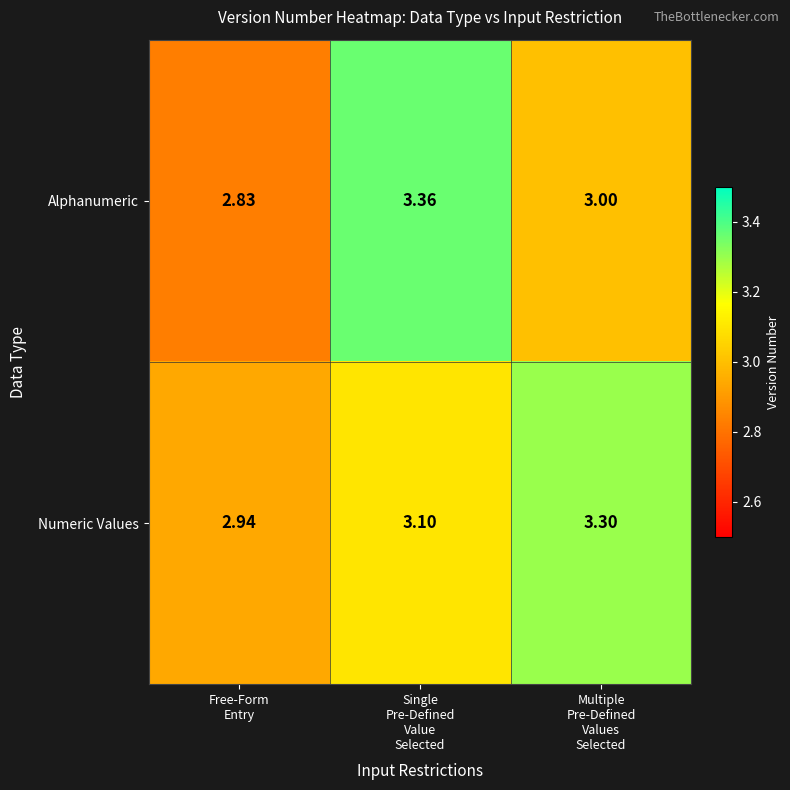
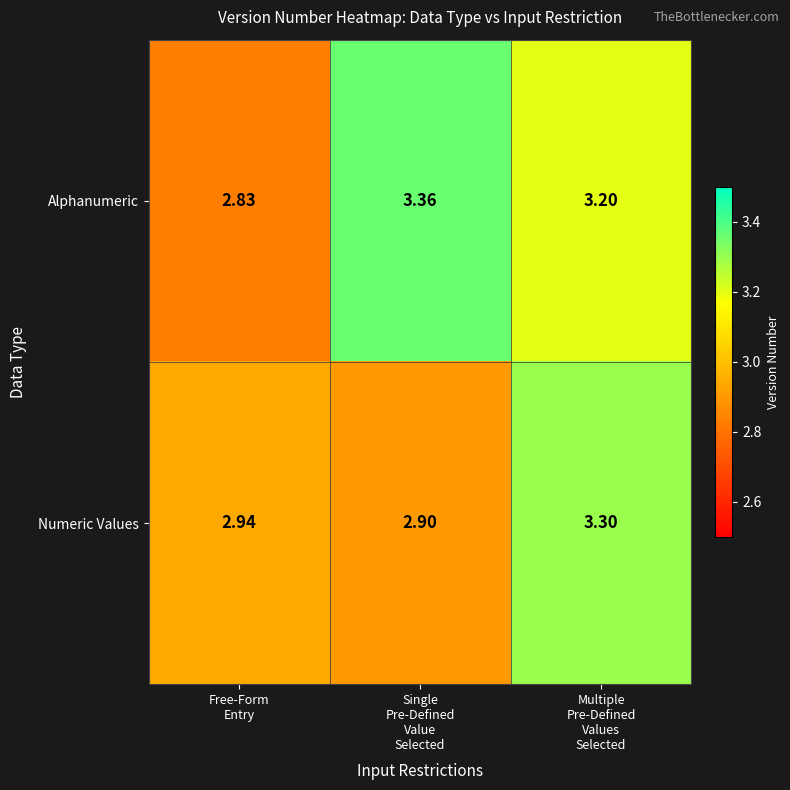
Alphanumeric, Multiple Pre-Defined Values Selected: 3.00 -> 3.20
Numeric Values, Single Pre-Defined Value Selected: 3.10 -> 2.90
